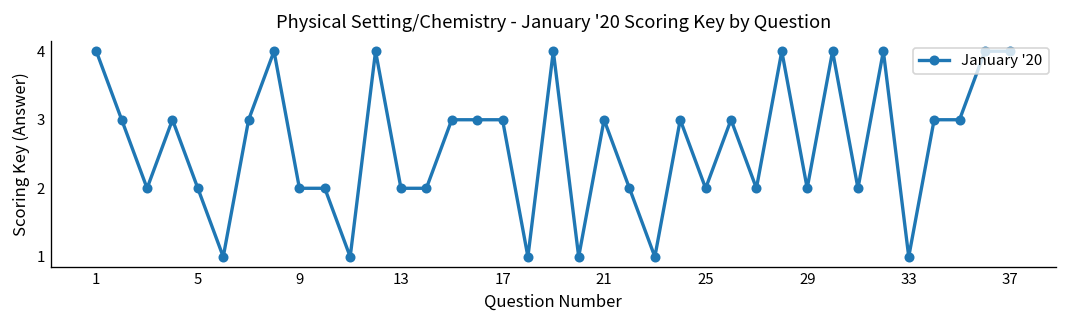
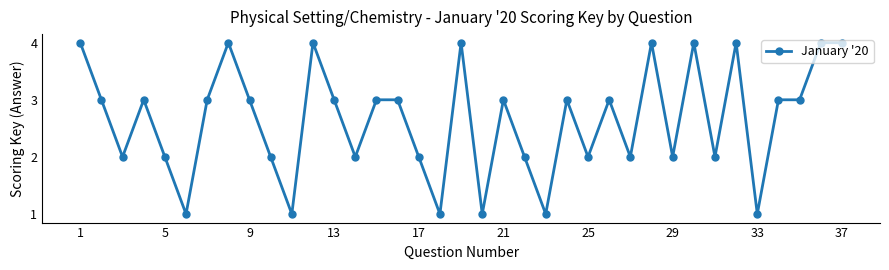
9: 2 -> 3
13: 2 -> 3
17: 3 -> 2
